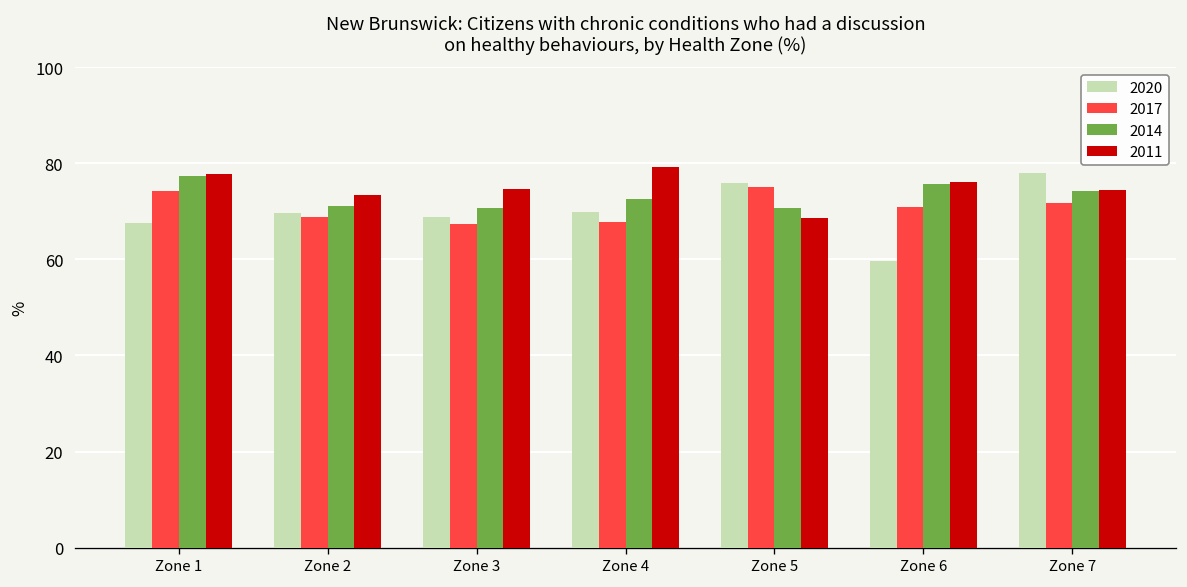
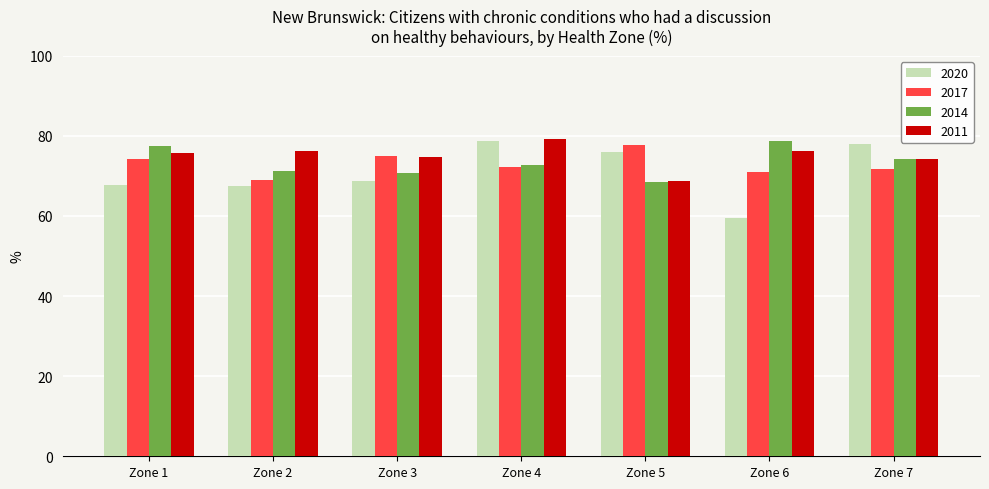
2011, Zone 1: 78 -> 76
2020, Zone 2: 70 -> 67
2011, Zone 2: 73 -> 76
2017, Zone 3: 67 -> 75
2020, Zone 4: 70 -> 79
2017, Zone 4: 68 -> 72
2017, Zone 5: 75 -> 78
2014, Zone 5: 71 -> 69
2014, Zone 6: 76 -> 79
